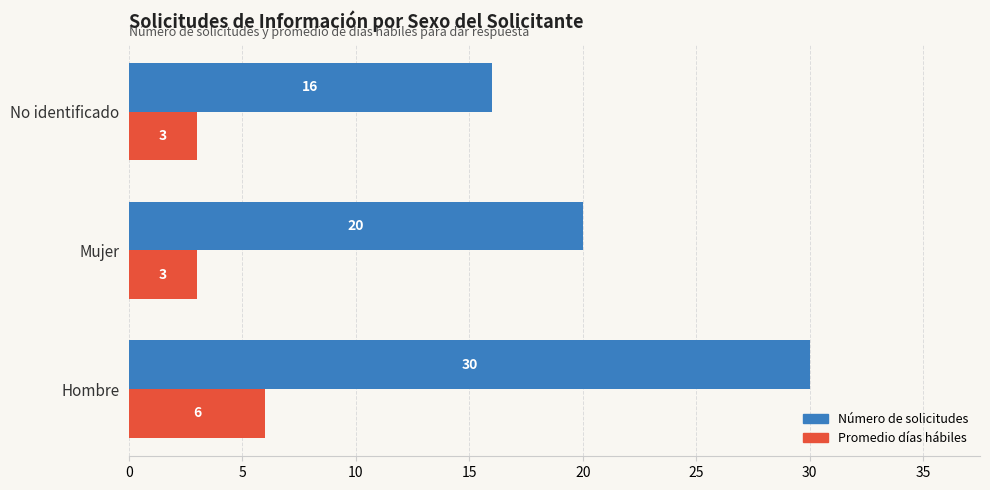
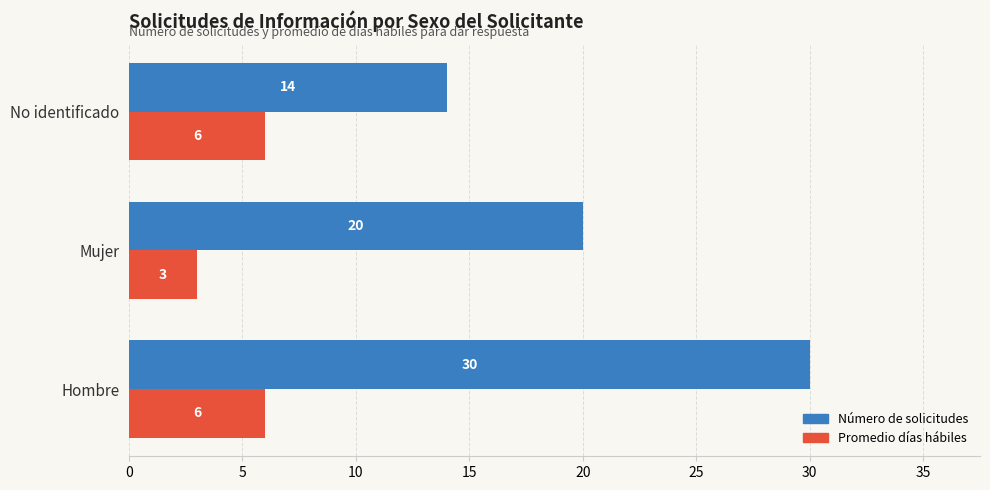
Número de solicitudes, No identificado: 16 -> 14
Promedio días hábiles, No identificado: 3 -> 6
